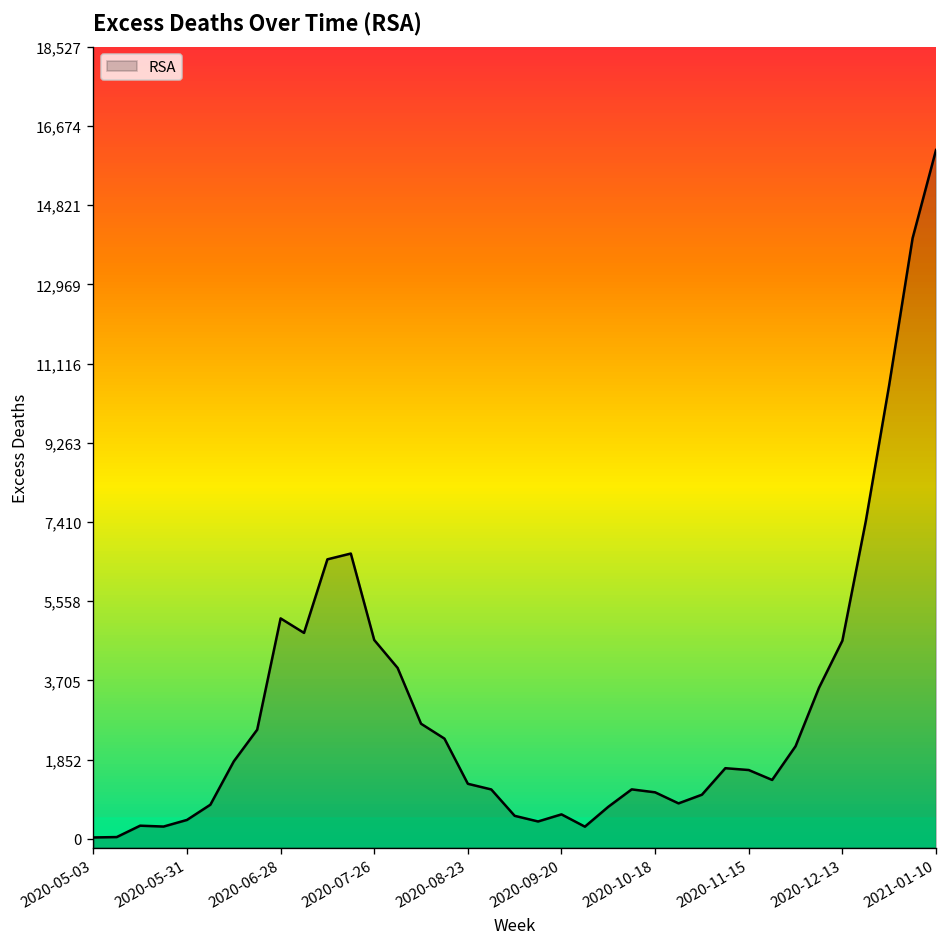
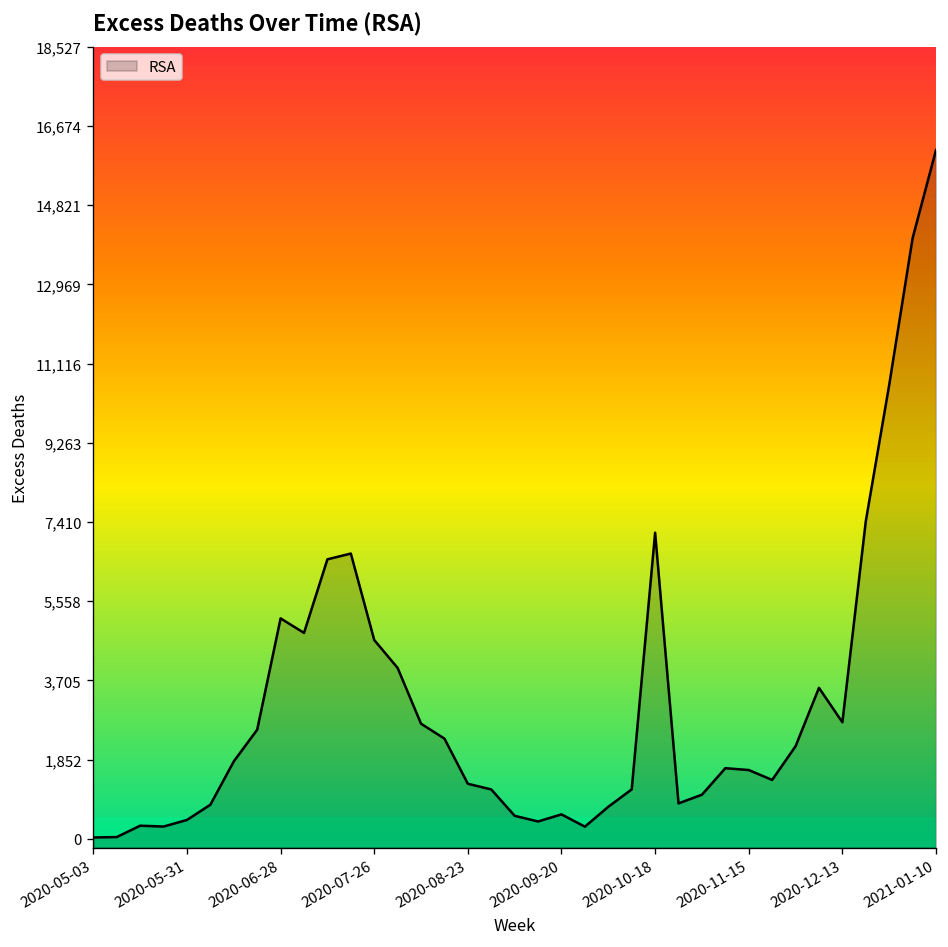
2020-10-18: 1,100 -> 7,200
2020-12-13: 4,600 -> 2,700
